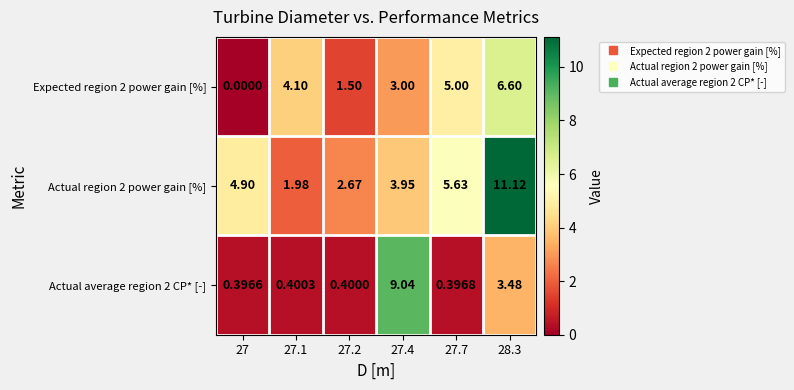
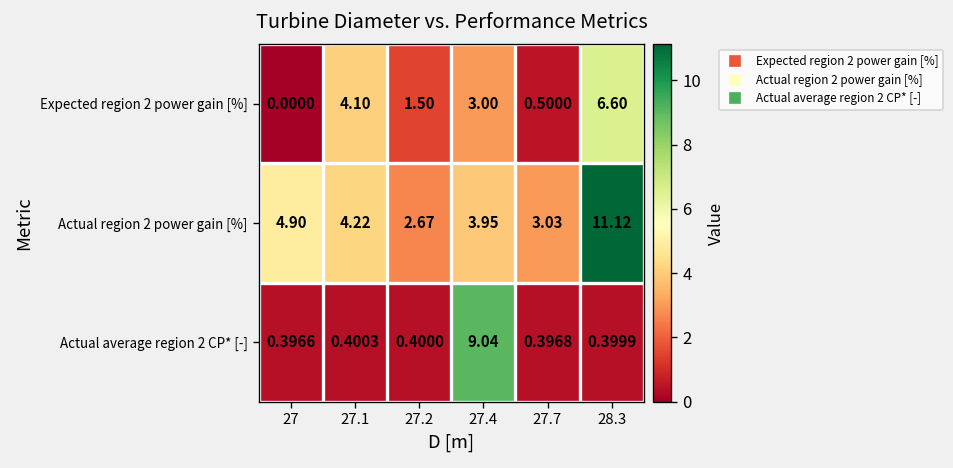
Expected region 2 power gain [%], 27.7: 5.00 -> 0.5000
Actual region 2 power gain [%], 27.1: 1.98 -> 4.22
Actual region 2 power gain [%], 27.7: 5.63 -> 3.03
Actual average region 2 CP* [-], 28.3: 3.48 -> 0.3999
